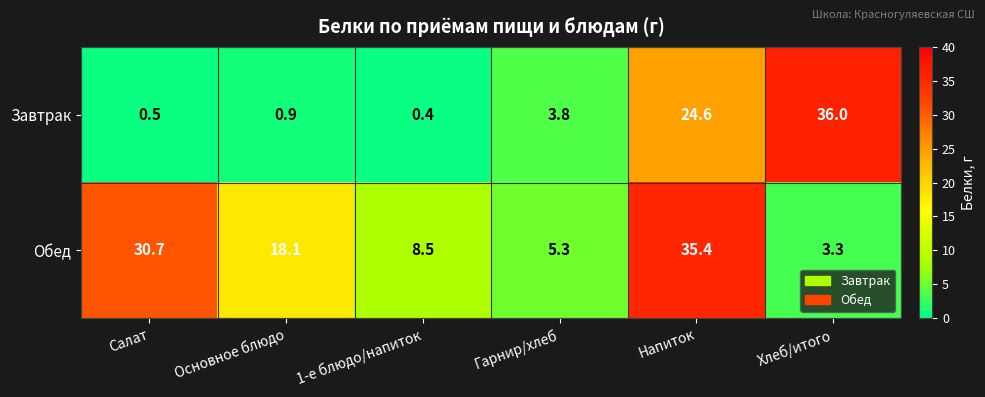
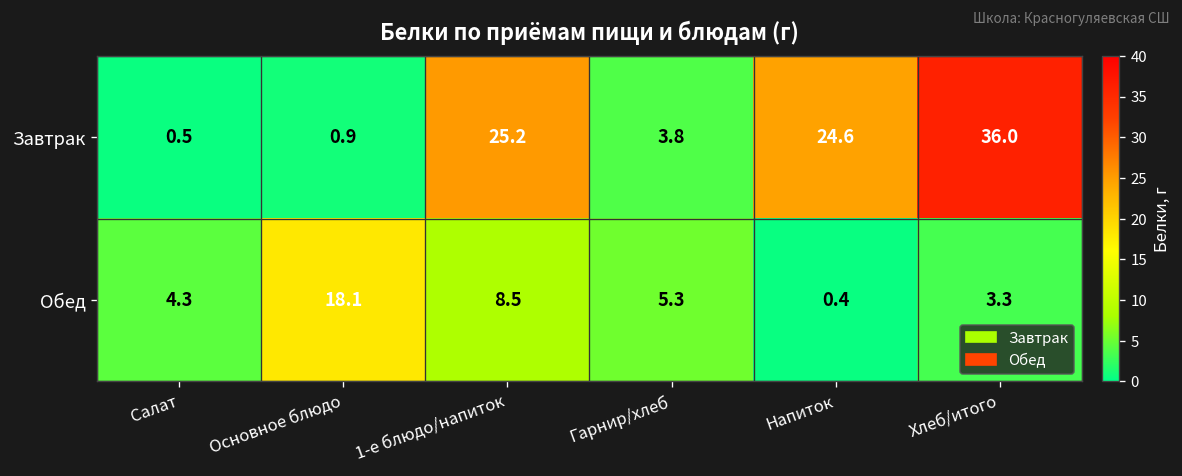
Завтрак, 1-е блюдо/напиток: 0.4 -> 25.2
Обед, Салат: 30.7 -> 4.3
Обед, Напиток: 35.4 -> 0.4
